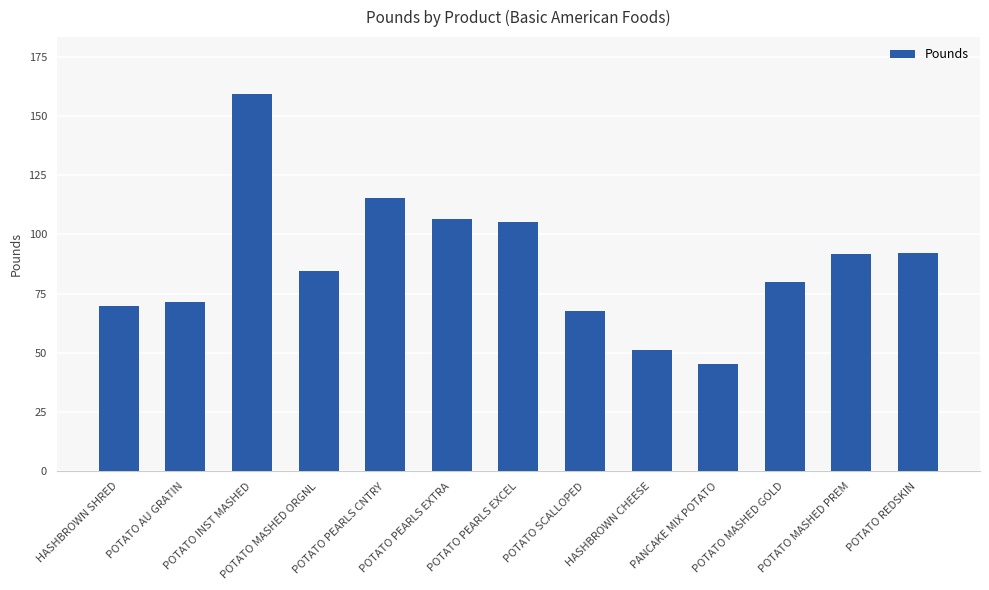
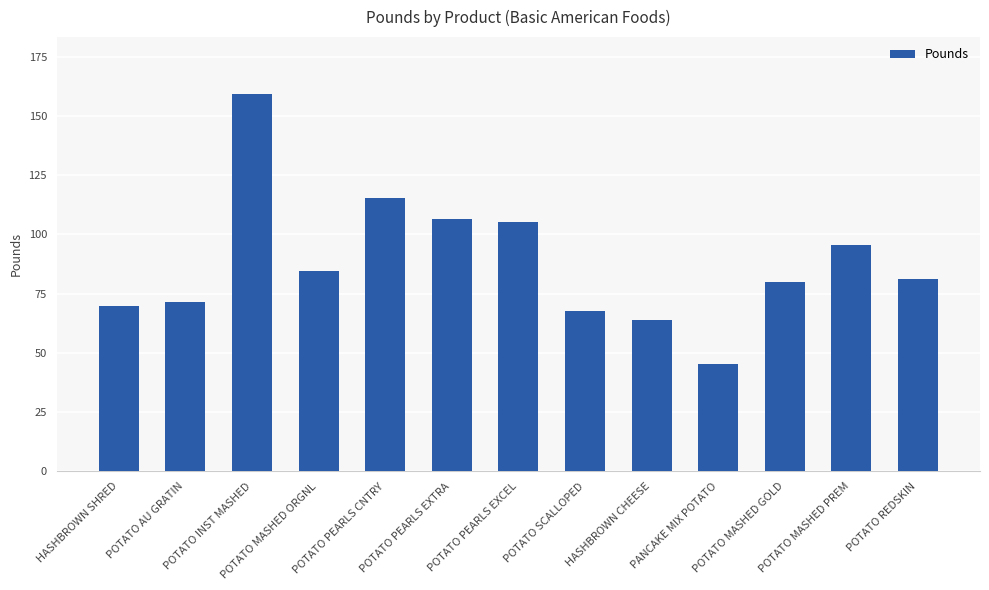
HASHBROWN CHEESE: 51 -> 64
POTATO MASHED PREM: 92 -> 96
POTATO REDSKIN: 92 -> 81
